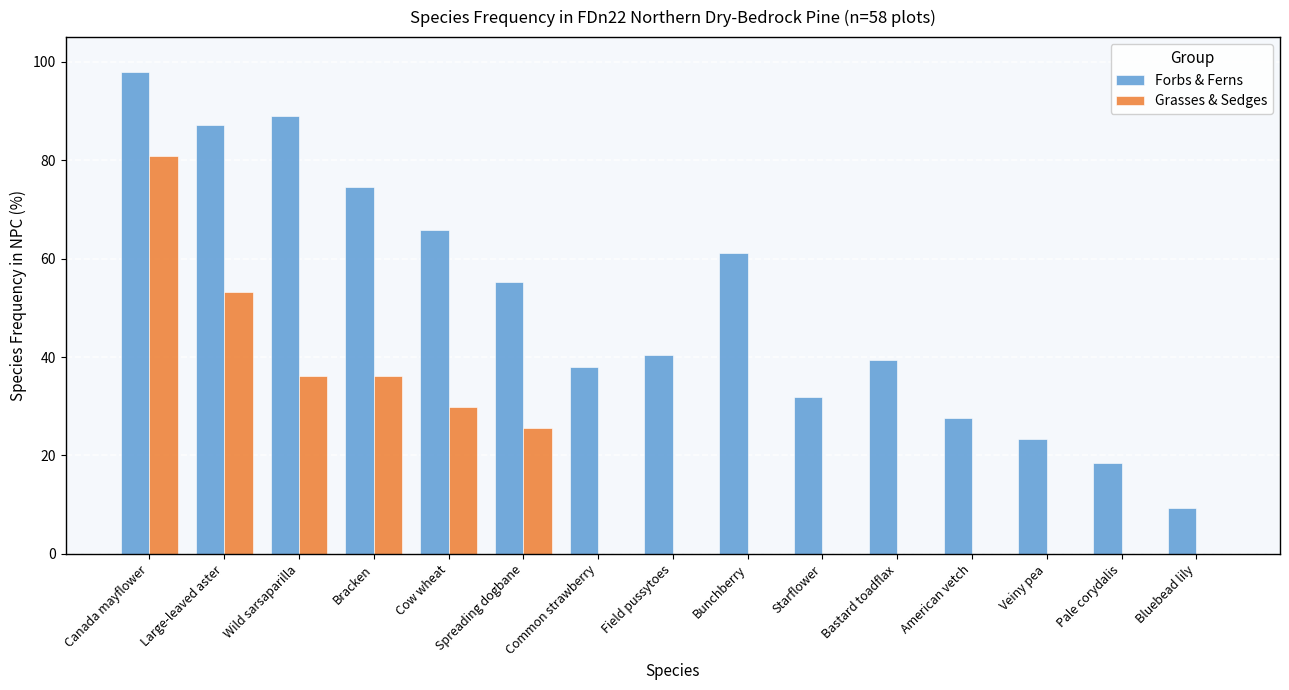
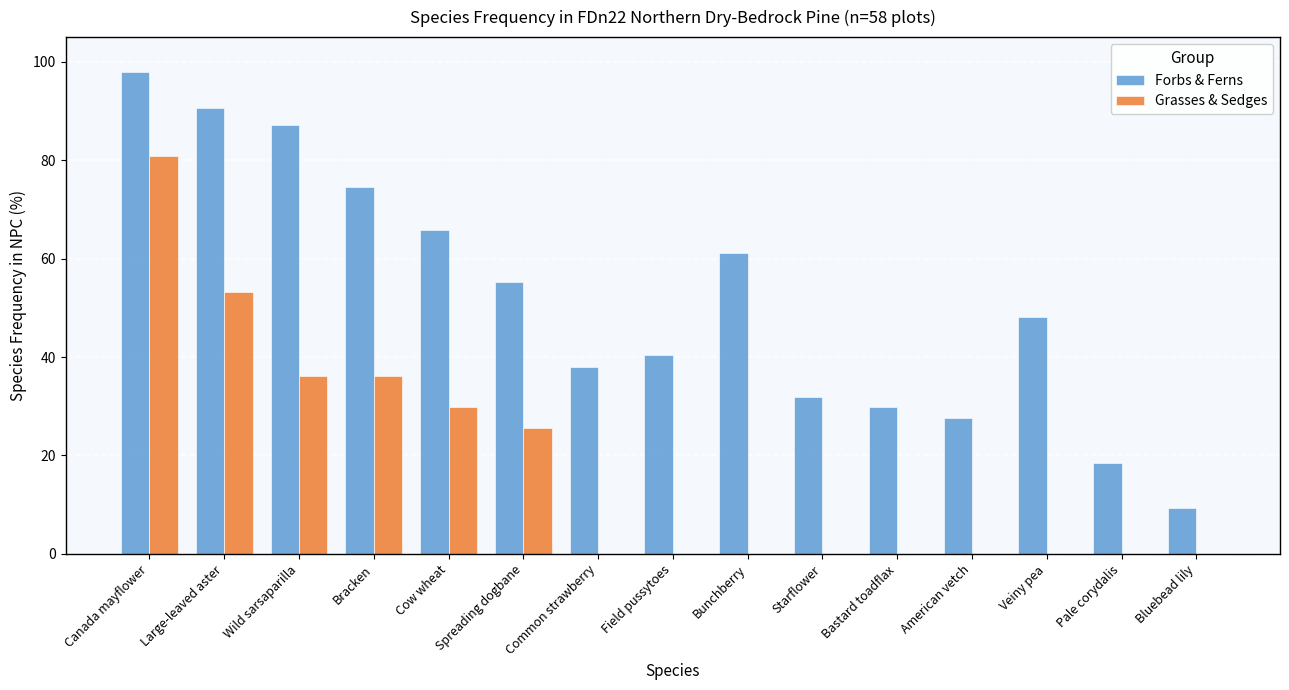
Forbs & Ferns, Large-leaved aster: 87 -> 91
Forbs & Ferns, Wild sarsaparilla: 89 -> 87
Forbs & Ferns, Bastard toadflax: 39 -> 30
Forbs & Ferns, Veiny pea: 23 -> 48
